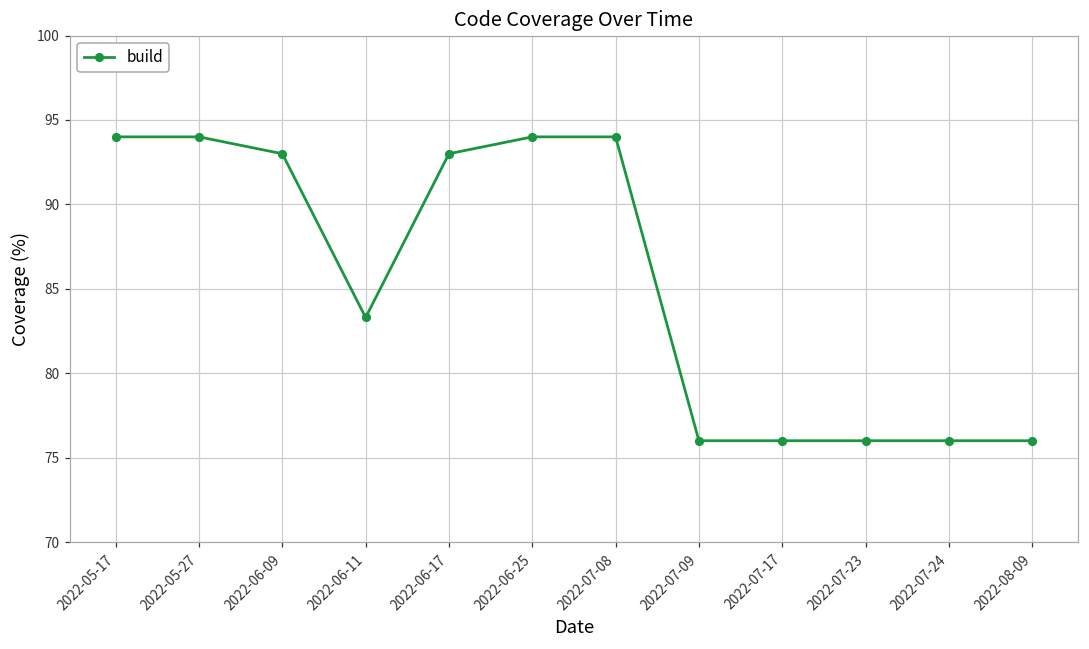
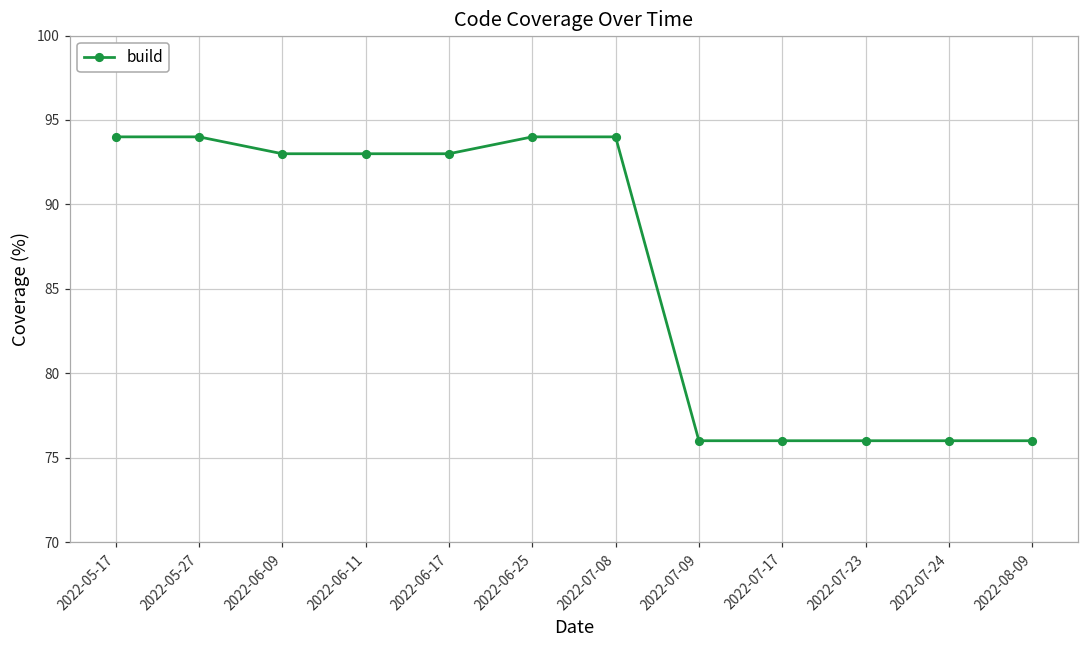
2022-06-11: 83.3 -> 93.0
